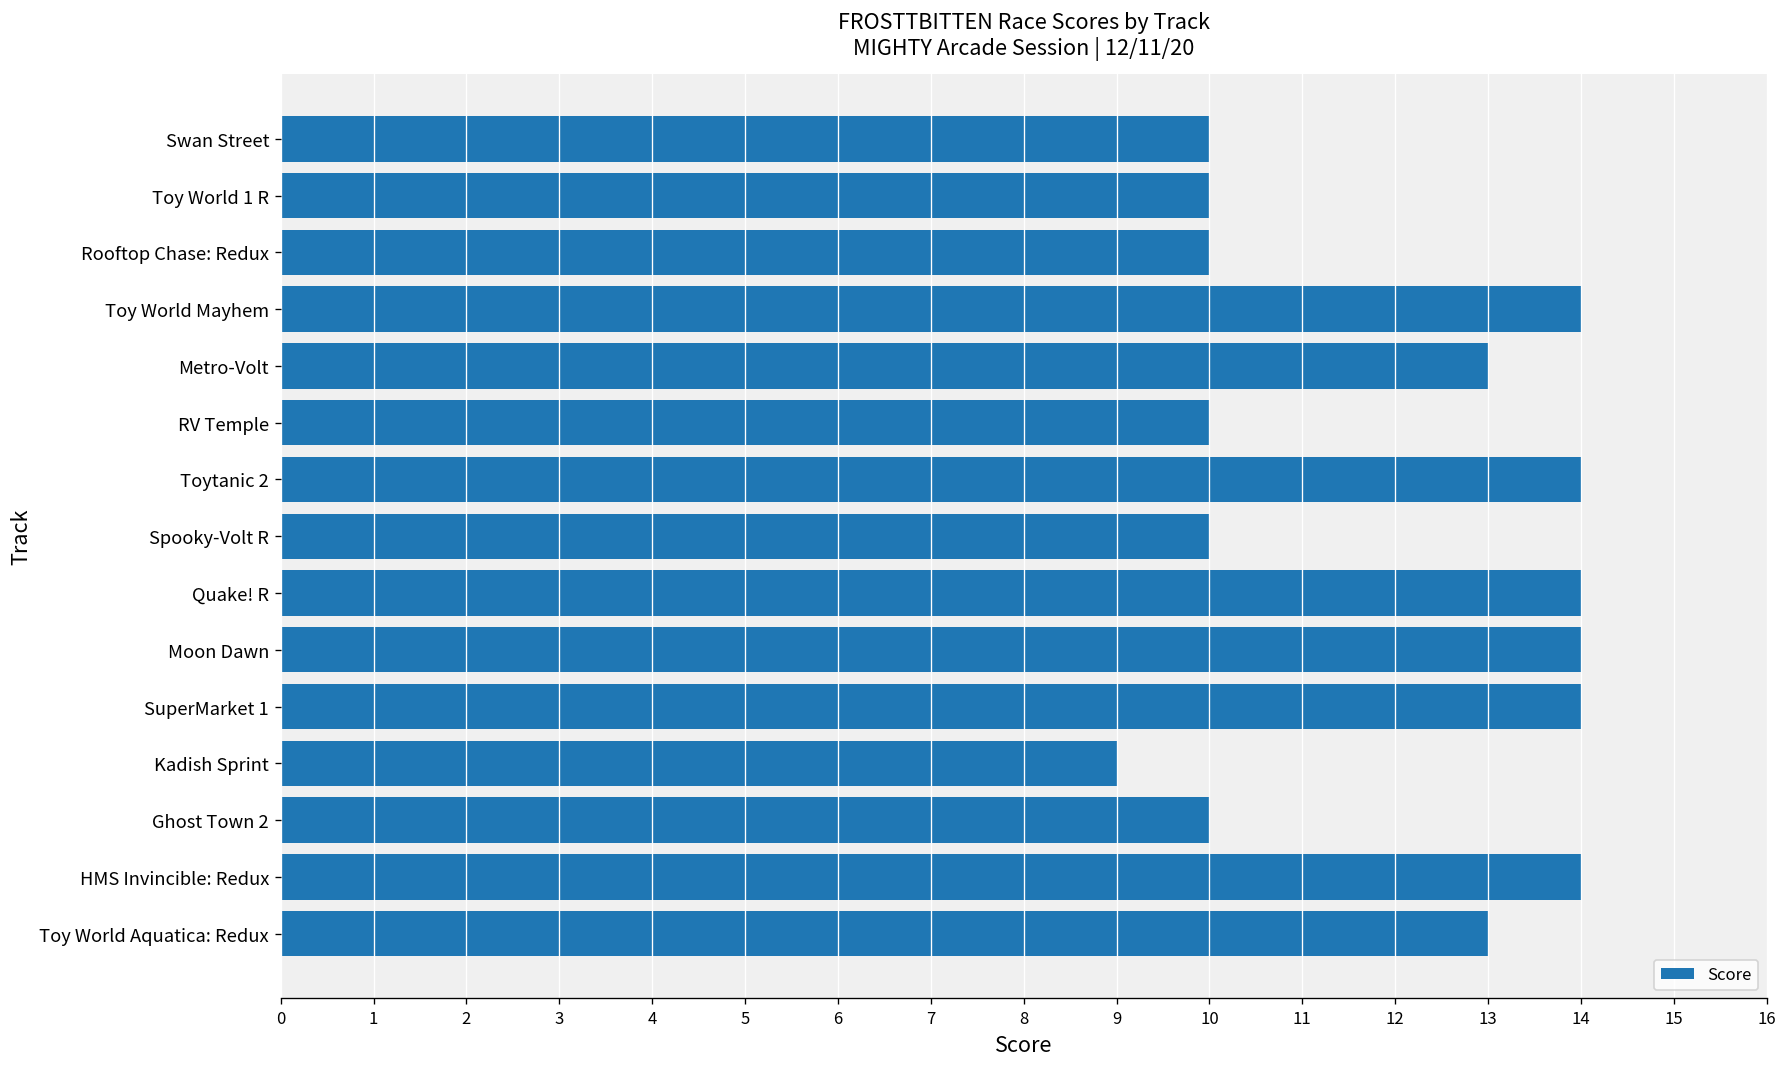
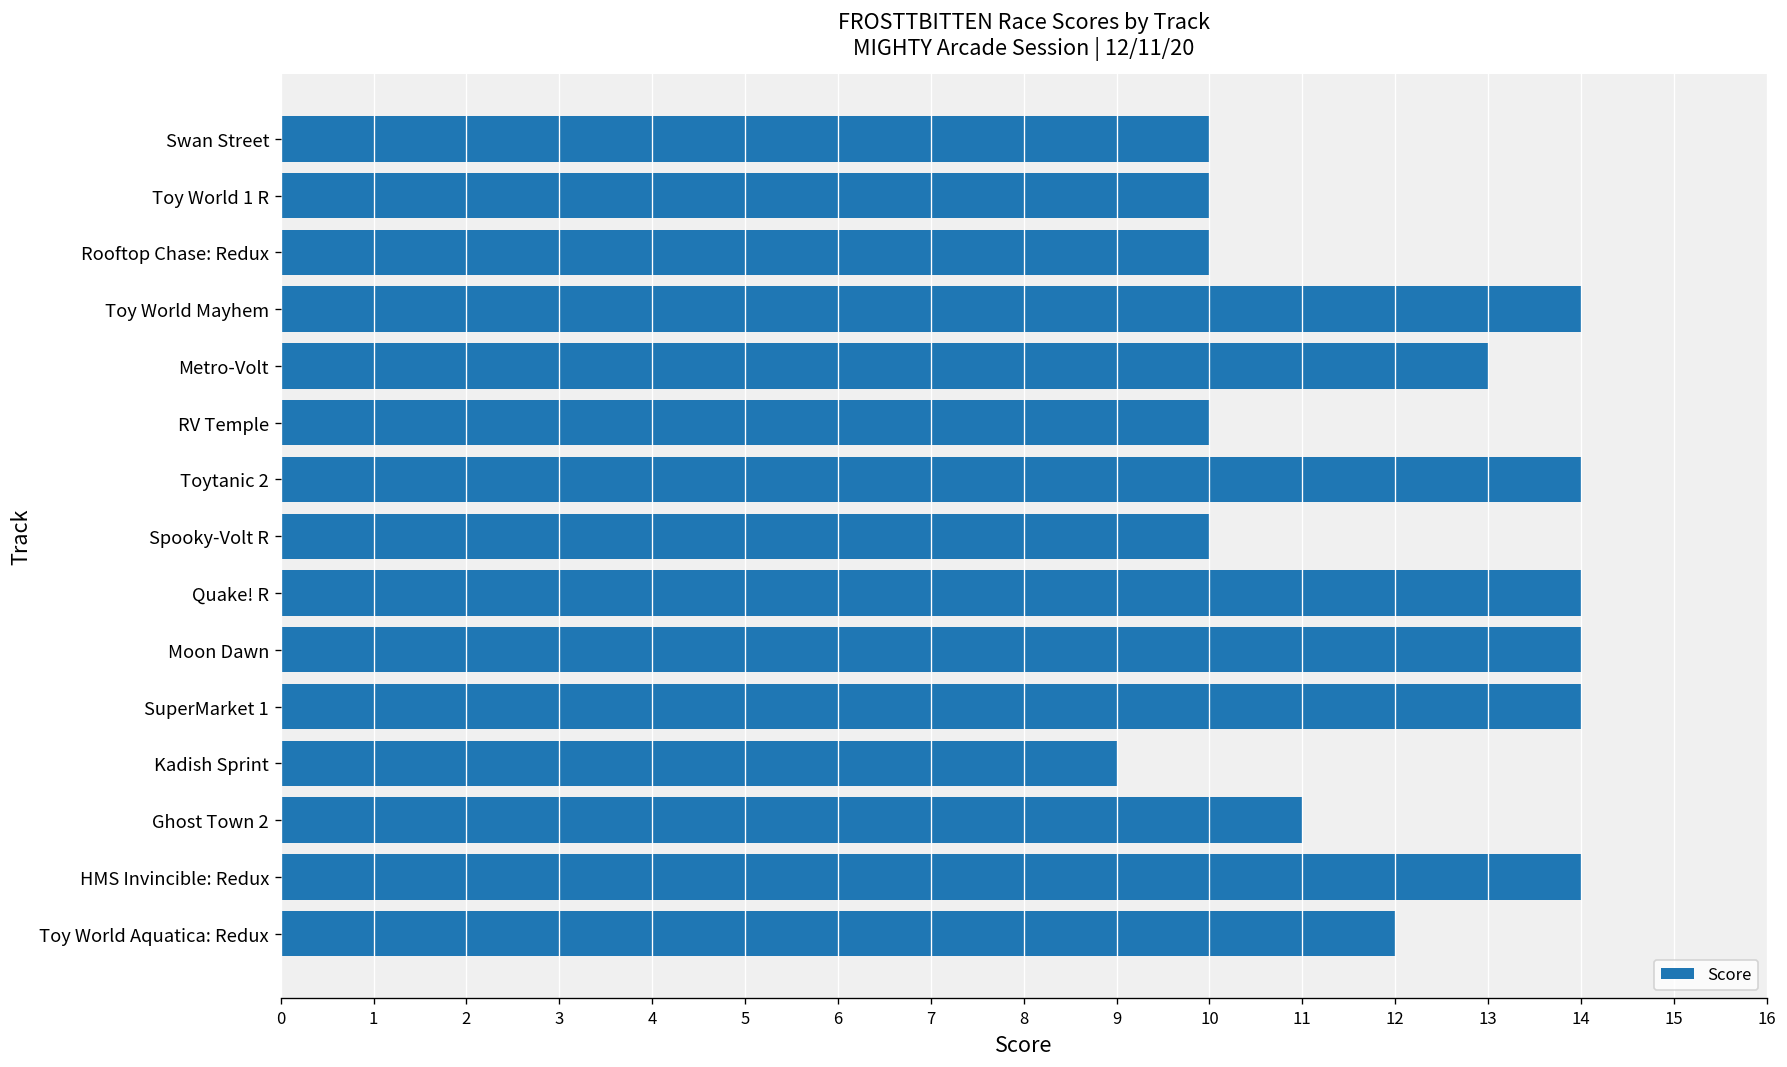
Ghost Town 2: 10 -> 11
Toy World Aquatica: Redux: 13 -> 12
